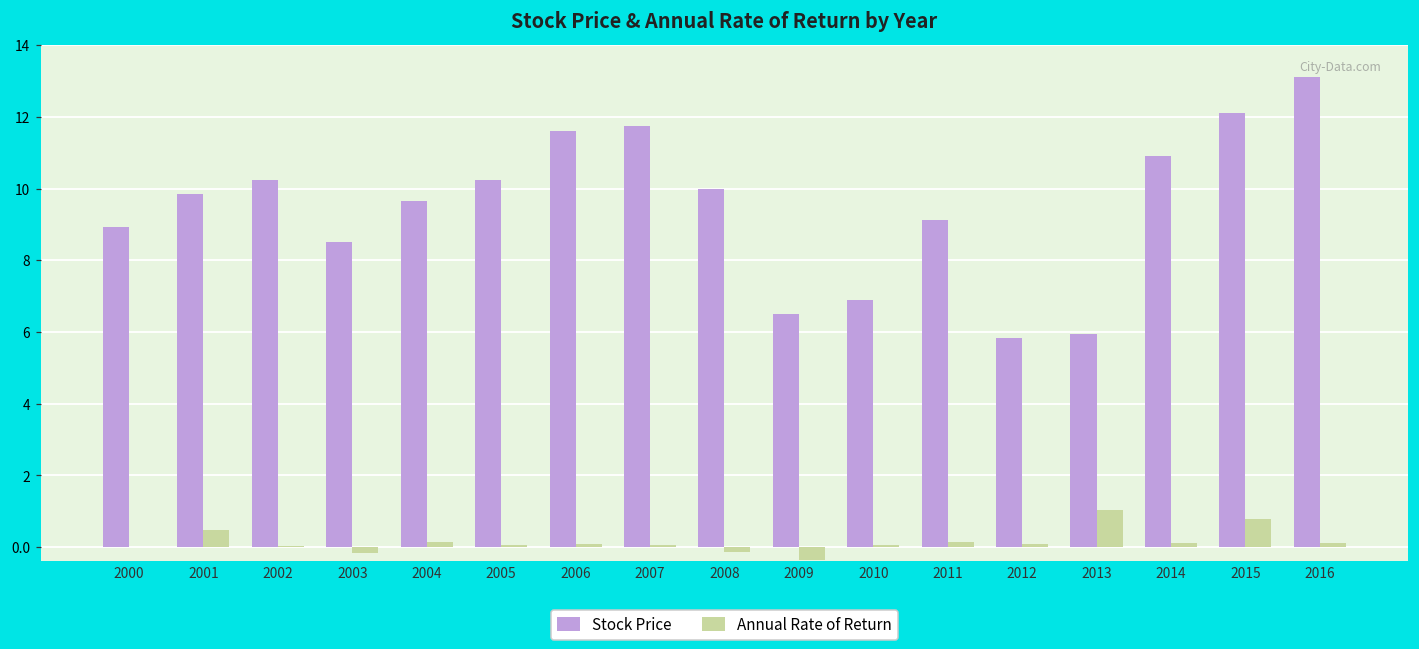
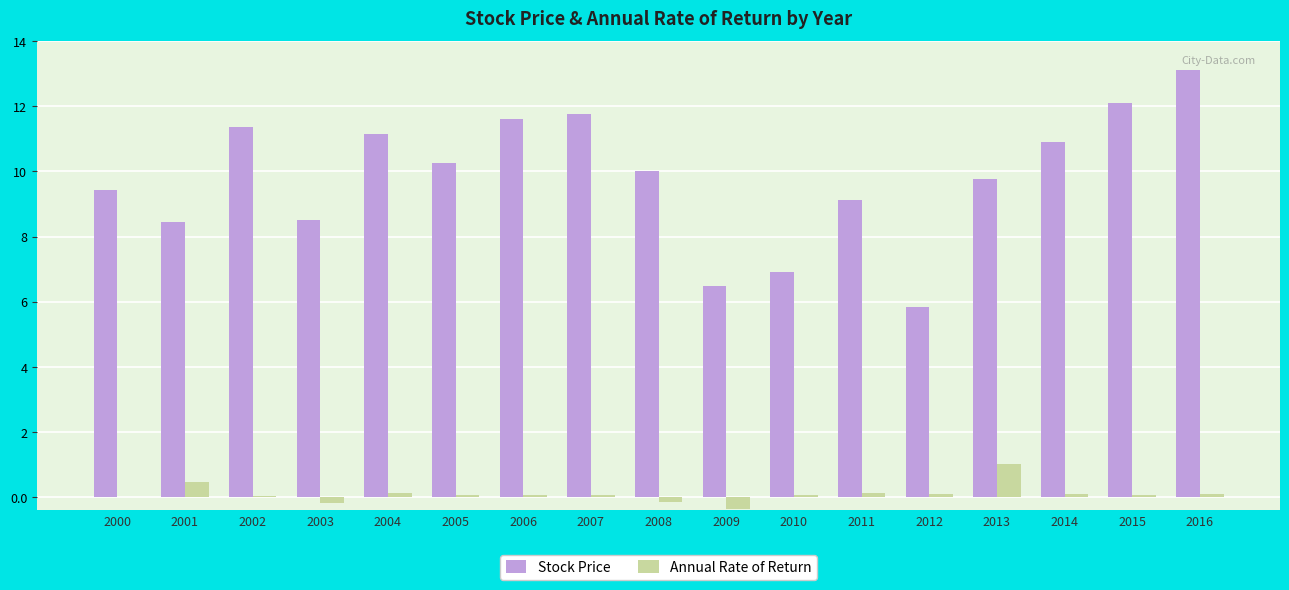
Stock Price, 2000: 8.9 -> 9.4
Stock Price, 2001: 9.9 -> 8.5
Stock Price, 2002: 10.3 -> 11.4
Stock Price, 2004: 9.7 -> 11.1
Stock Price, 2013: 6.0 -> 9.8
Annual Rate of Return, 2015: 0.8 -> 0.1
